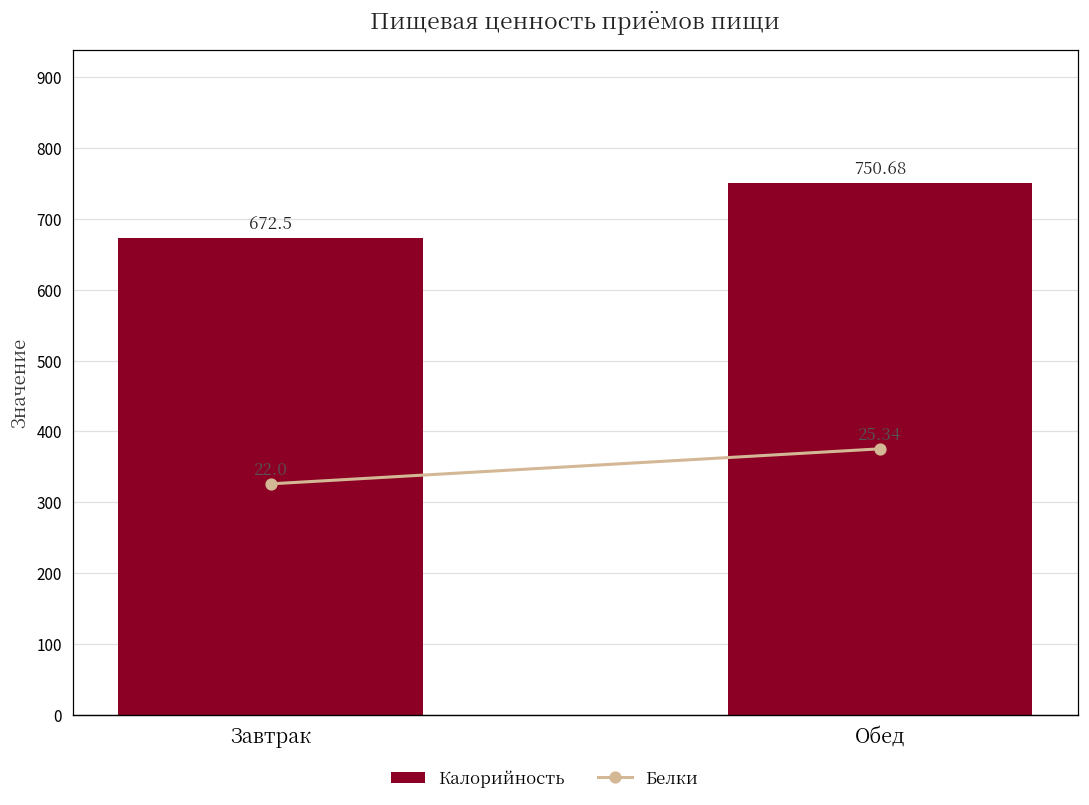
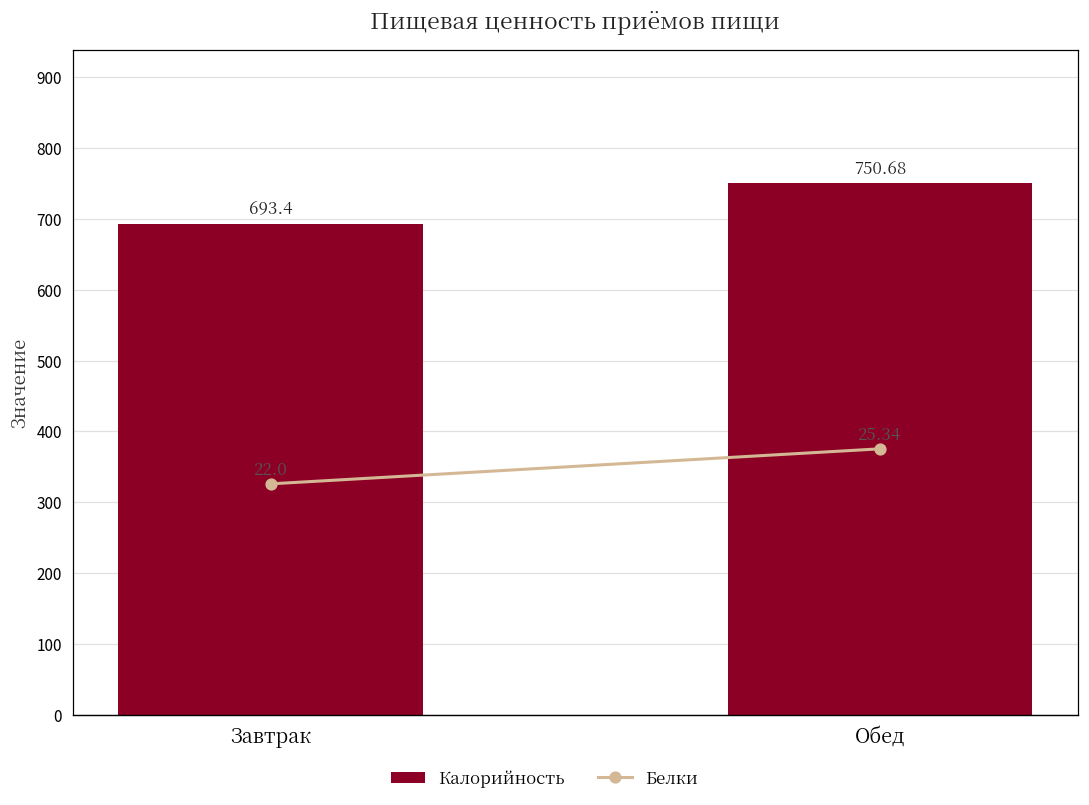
Калорийность, Завтрак: 672.5 -> 693.4
